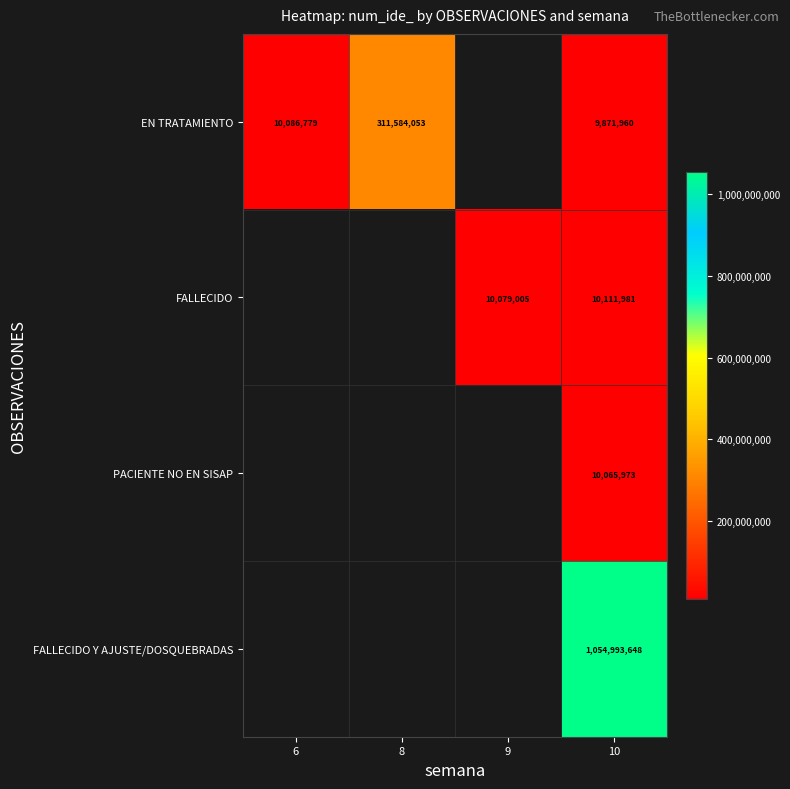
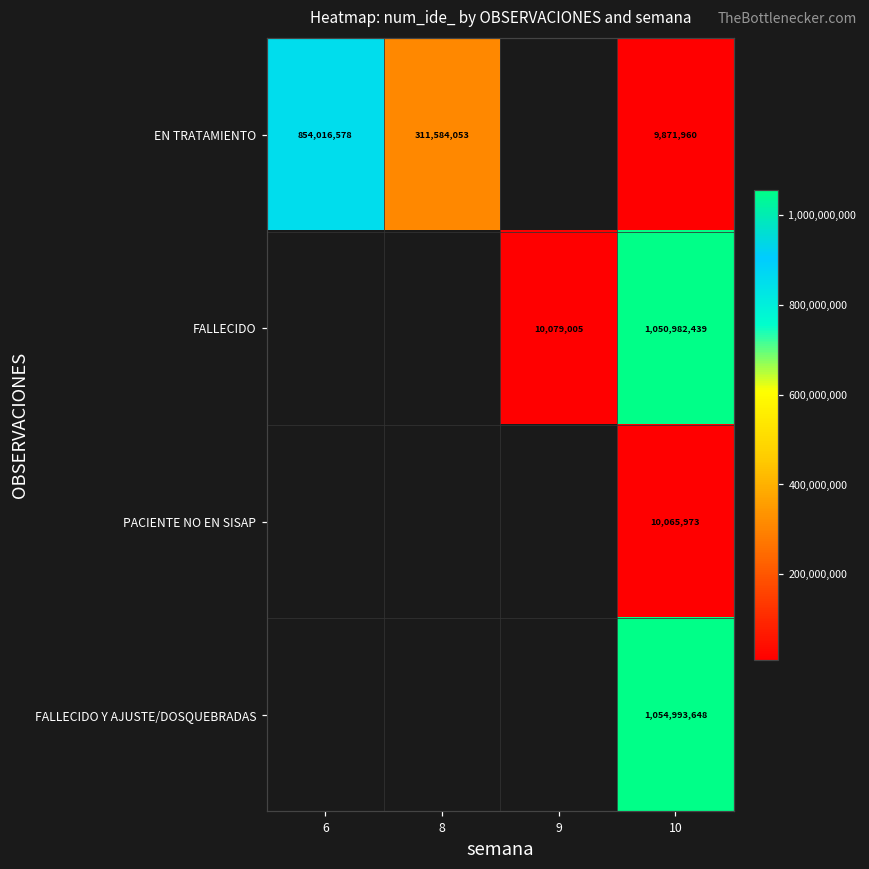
EN TRATAMIENTO, 6: 10,086,779 -> 854,016,578
FALLECIDO, 10: 10,111,981 -> 1,050,982,439
